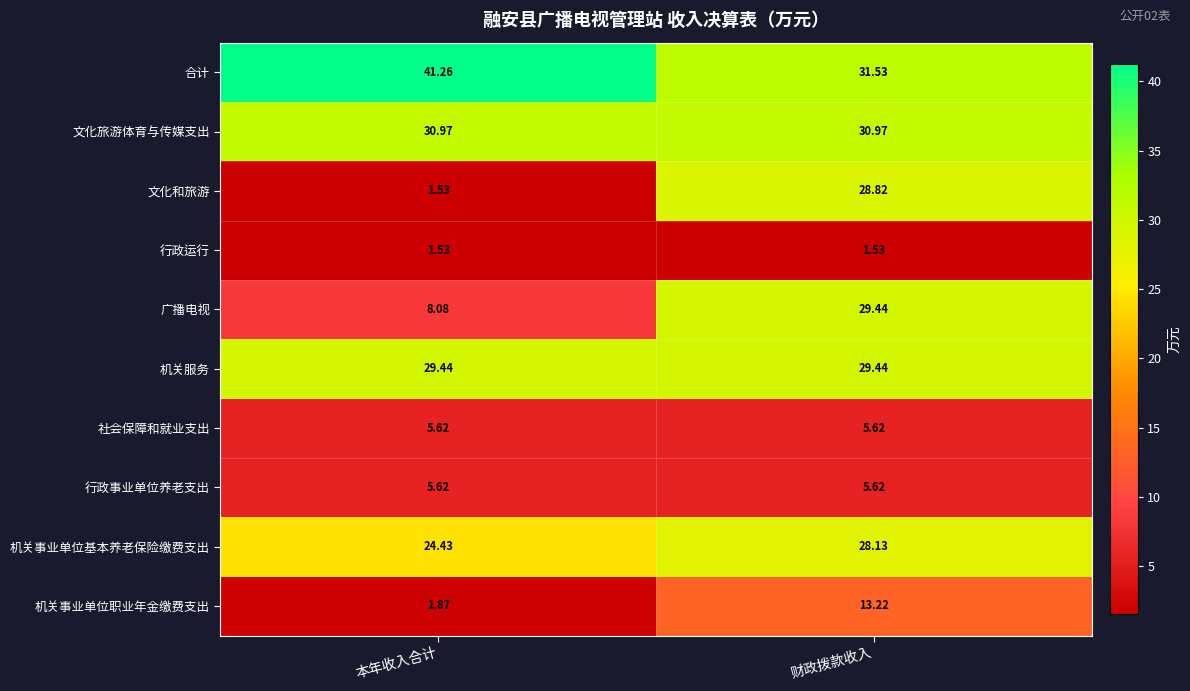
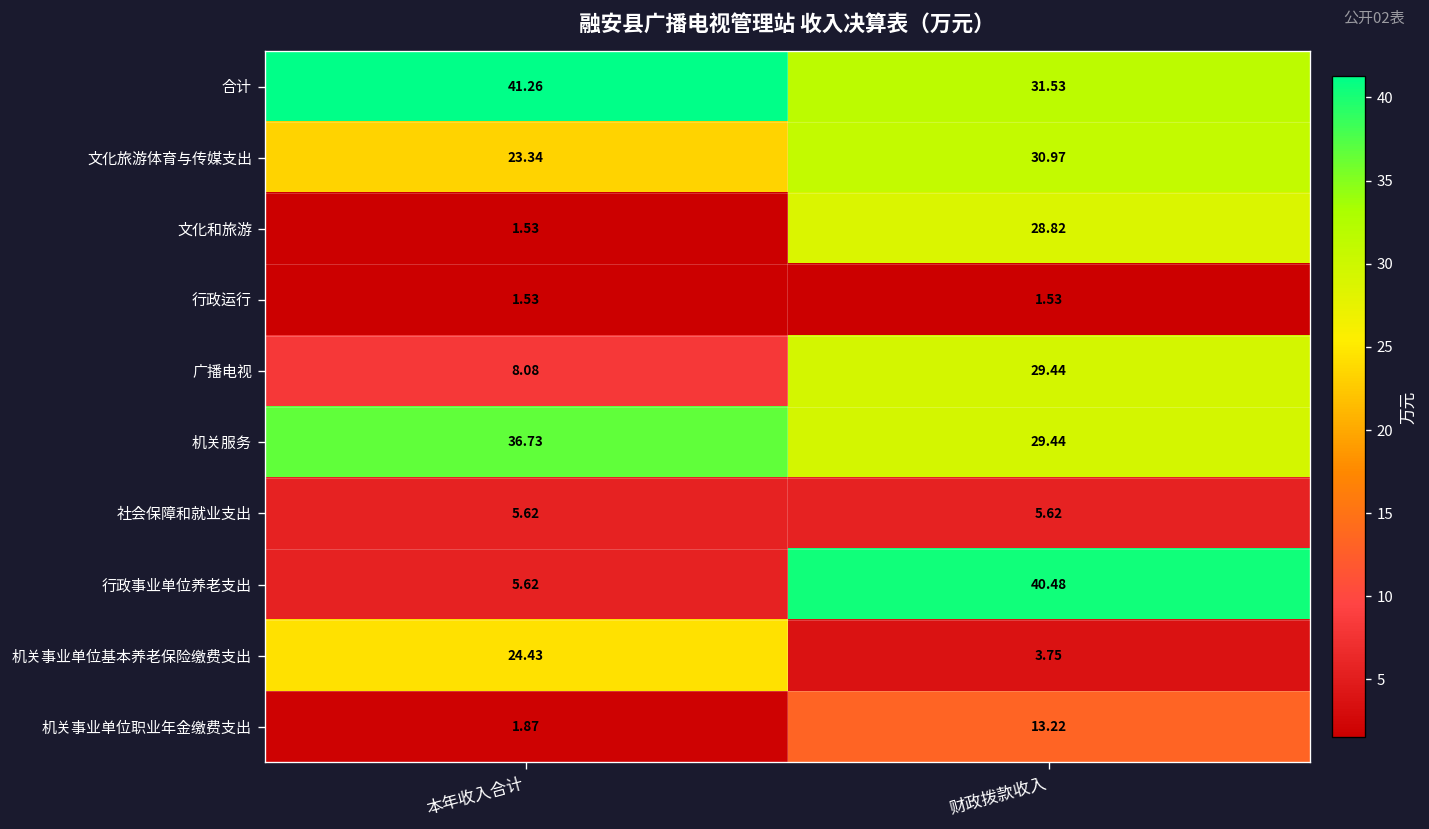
文化旅游体育与传媒支出, 本年收入合计: 30.97 -> 23.34
机关服务, 本年收入合计: 29.44 -> 36.73
行政事业单位养老支出, 财政拨款收入: 5.62 -> 40.48
机关事业单位基本养老保险缴费支出, 财政拨款收入: 28.13 -> 3.75
